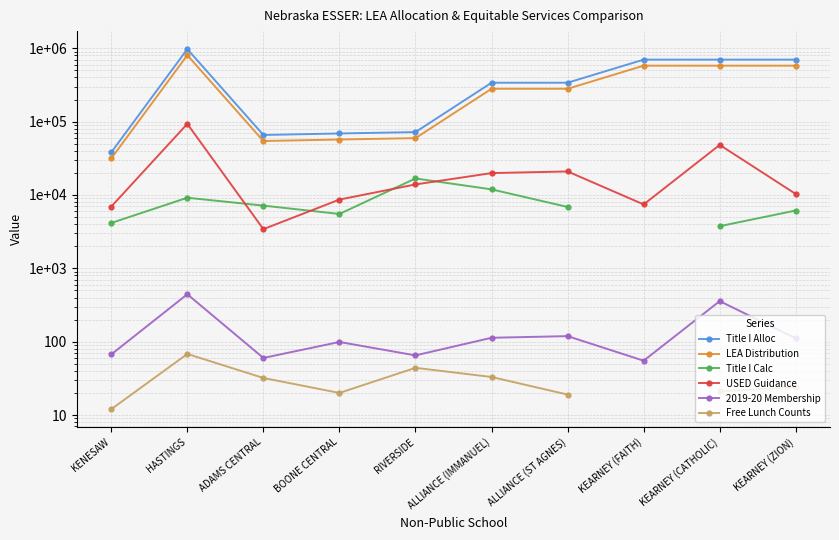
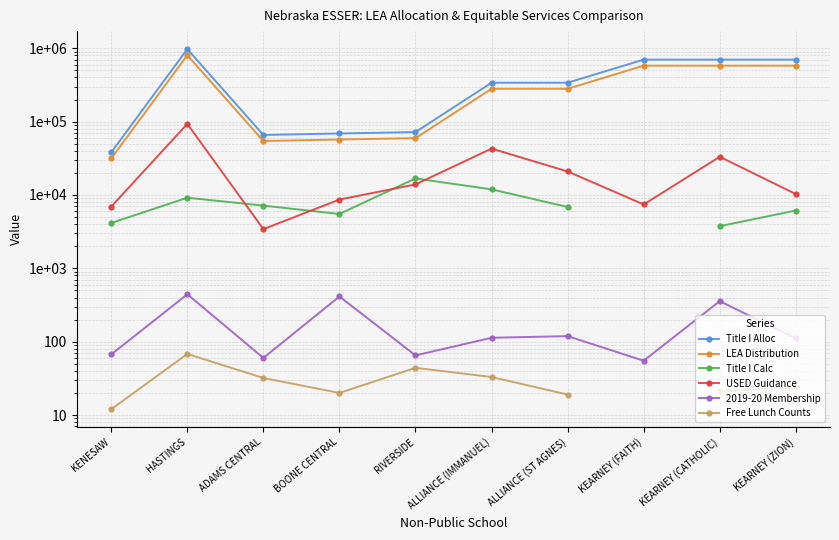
2019-20 Membership, BOONE CENTRAL: 100 -> 400
USED Guidance, ALLIANCE (IMMANUEL): 20000 -> 40000
USED Guidance, KEARNEY (CATHOLIC): 50000 -> 30000
